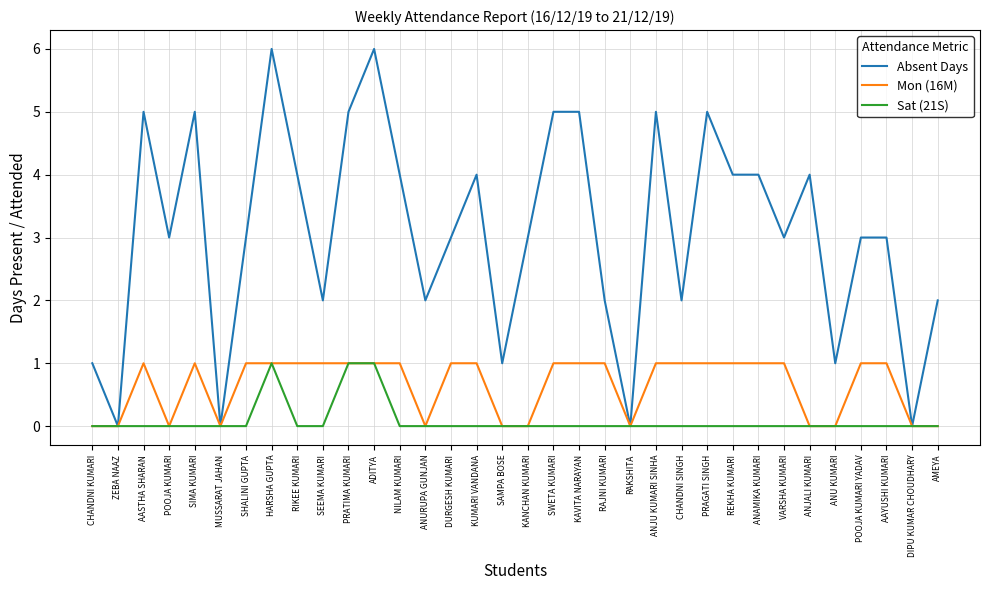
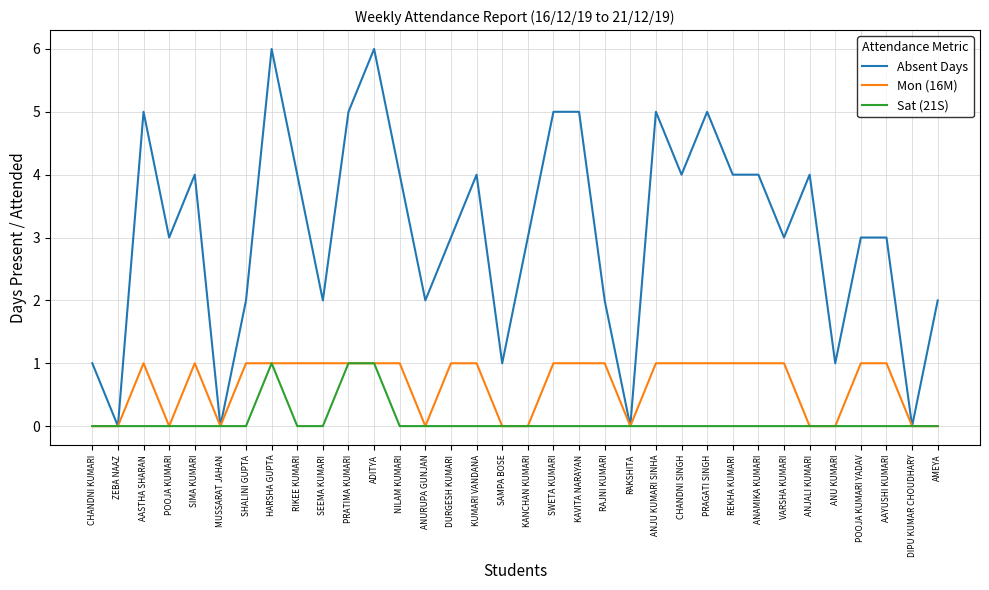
Absent Days, SIMA KUMARI: 5 -> 4
Absent Days, SHALINI GUPTA: 3 -> 2
Absent Days, CHANDNI SINGH: 2 -> 4
